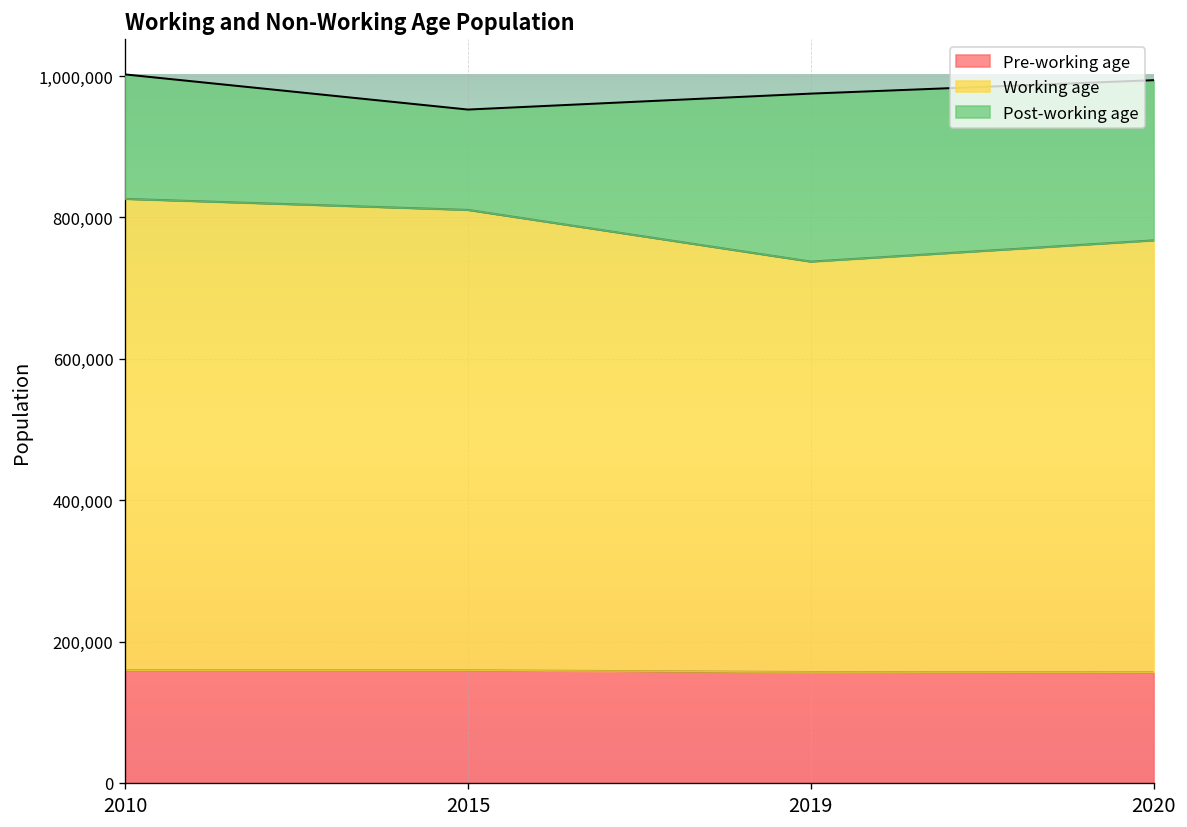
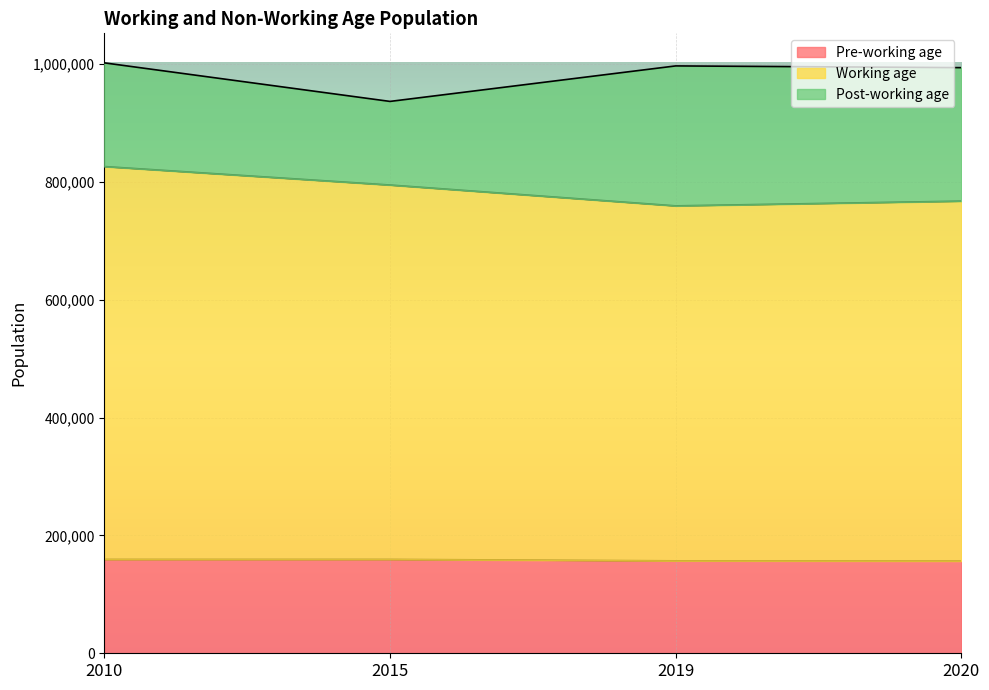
Working age, 2015: 650,000 -> 640,000
Working age, 2019: 580,000 -> 600,000
